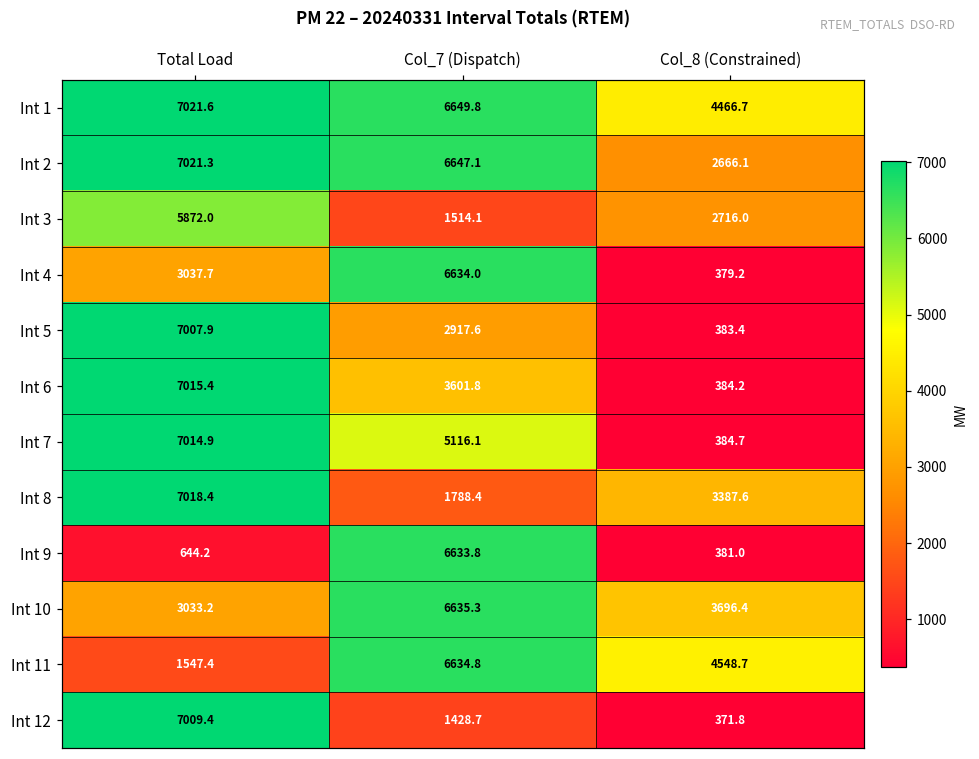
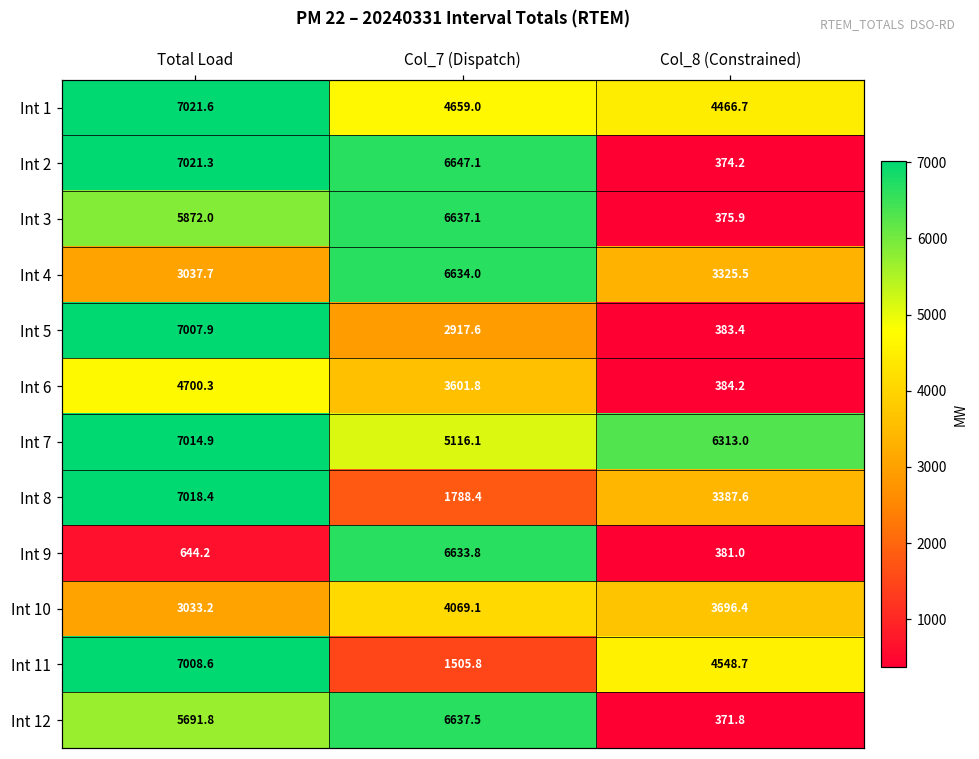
Int 1, Col_7 (Dispatch): 6649.8 -> 4659.0
Int 2, Col_8 (Constrained): 2666.1 -> 374.2
Int 3, Col_7 (Dispatch): 1514.1 -> 6637.1
Int 3, Col_8 (Constrained): 2716.0 -> 375.9
Int 4, Col_8 (Constrained): 379.2 -> 3325.5
Int 6, Total Load: 7015.4 -> 4700.3
Int 7, Col_8 (Constrained): 384.7 -> 6313.0
Int 10, Col_7 (Dispatch): 6635.3 -> 4069.1
Int 11, Total Load: 1547.4 -> 7008.6
Int 11, Col_7 (Dispatch): 6634.8 -> 1505.8
Int 12, Total Load: 7009.4 -> 5691.8
Int 12, Col_7 (Dispatch): 1428.7 -> 6637.5
